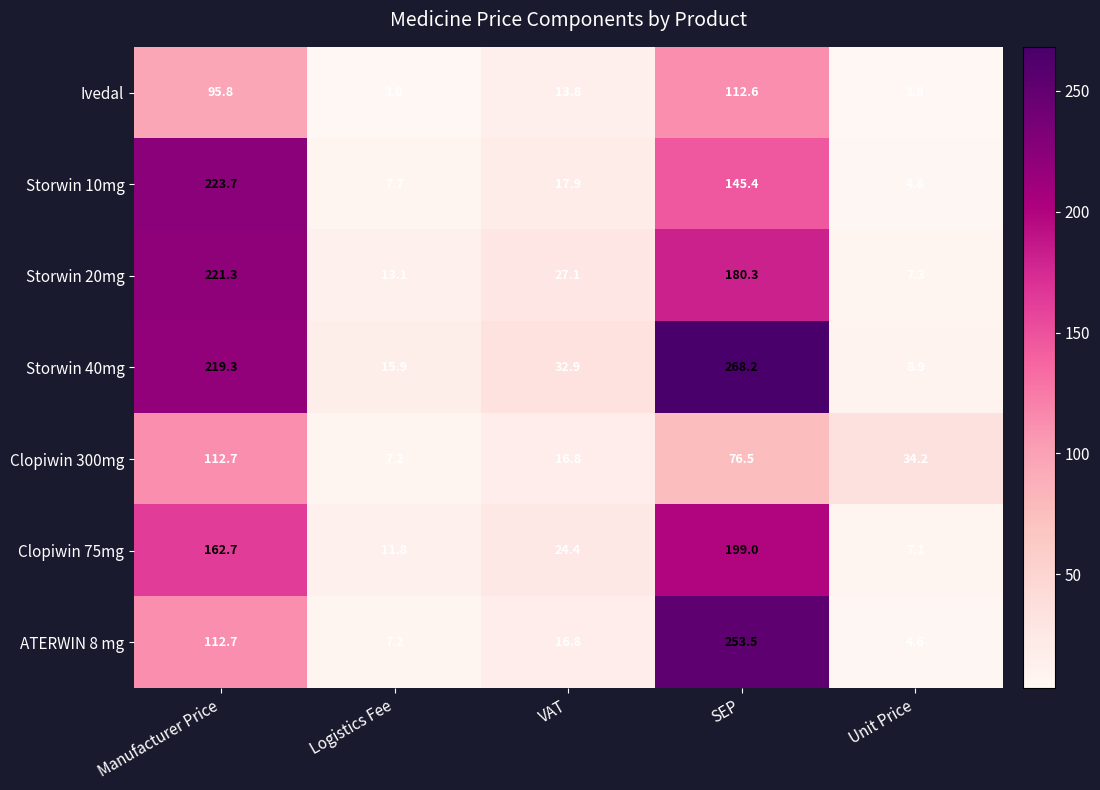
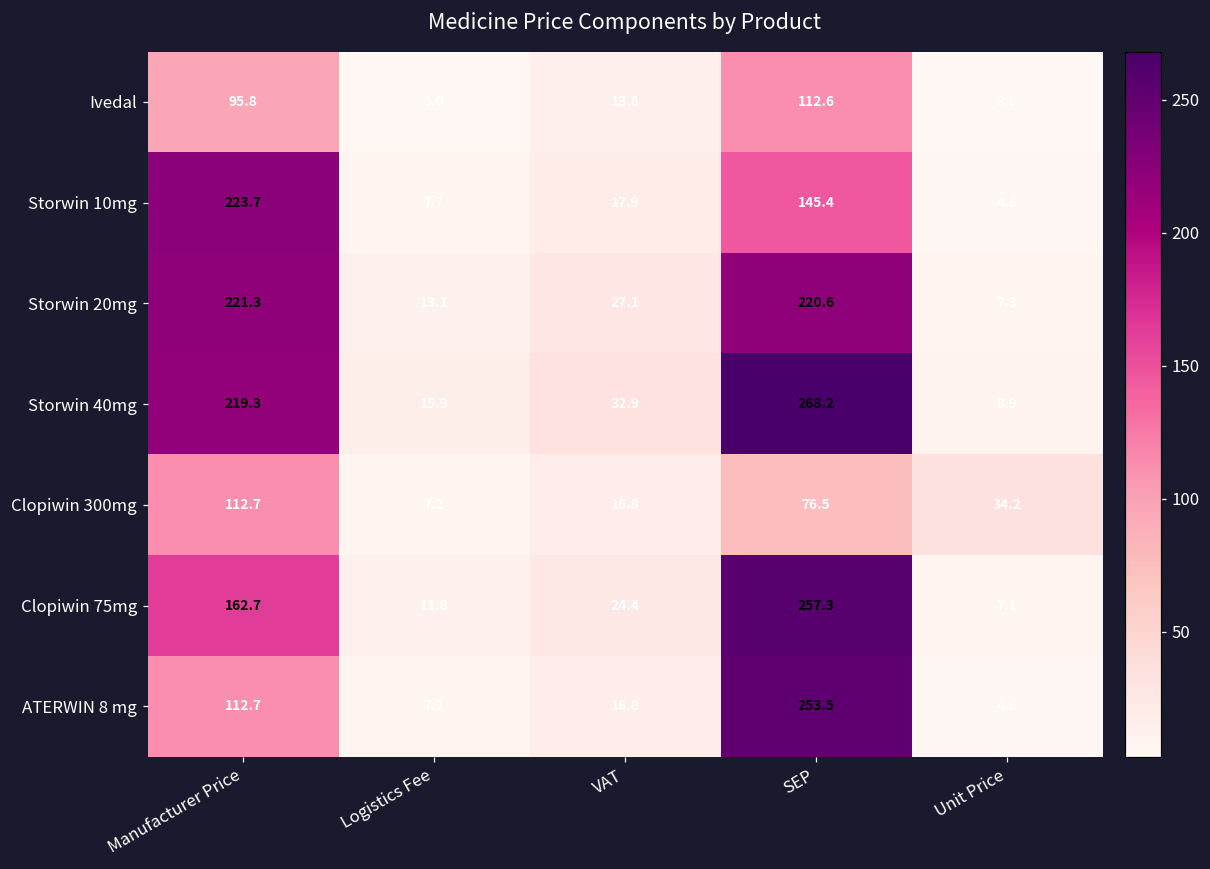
Storwin 20mg, SEP: 180.3 -> 220.6
Clopiwin 75mg, SEP: 199.0 -> 257.3
